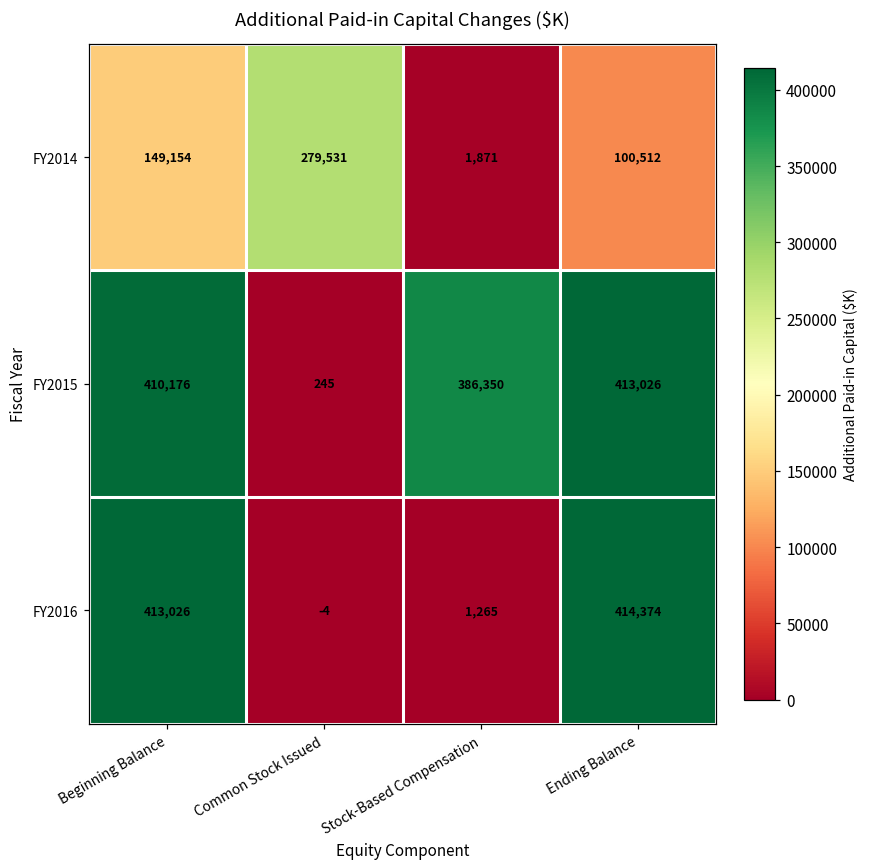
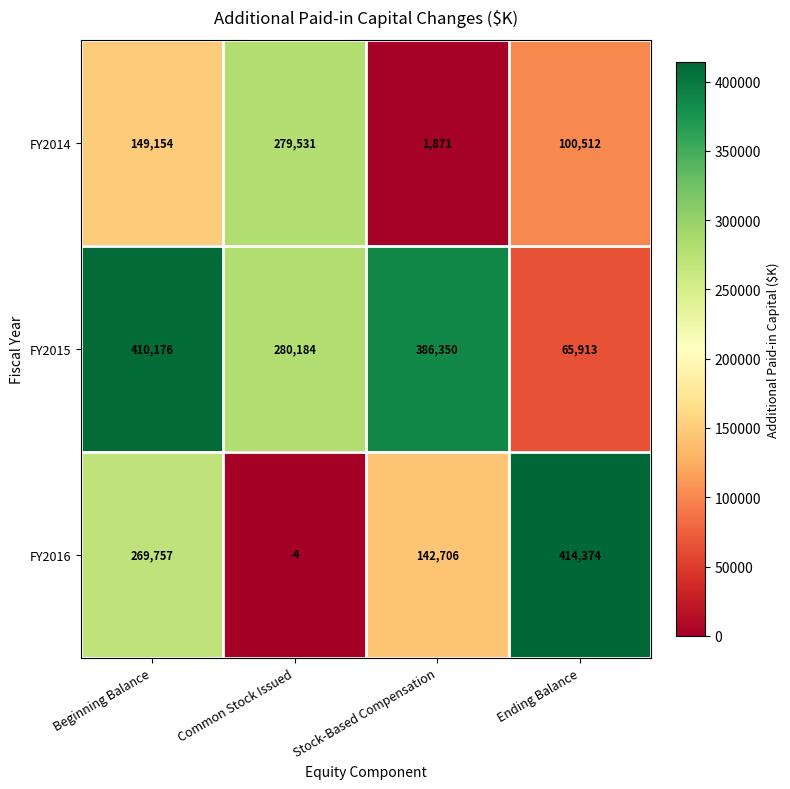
FY2015, Common Stock Issued: 245 -> 280,184
FY2015, Ending Balance: 413,026 -> 65,913
FY2016, Beginning Balance: 413,026 -> 269,757
FY2016, Stock-Based Compensation: 1,265 -> 142,706
